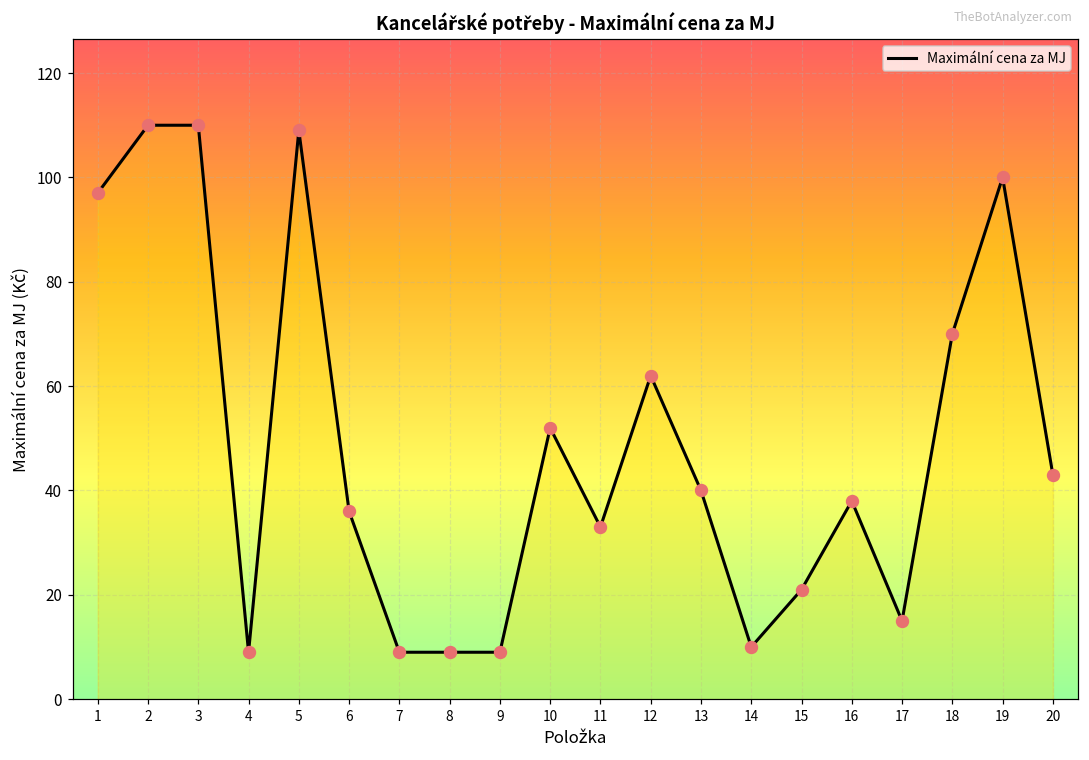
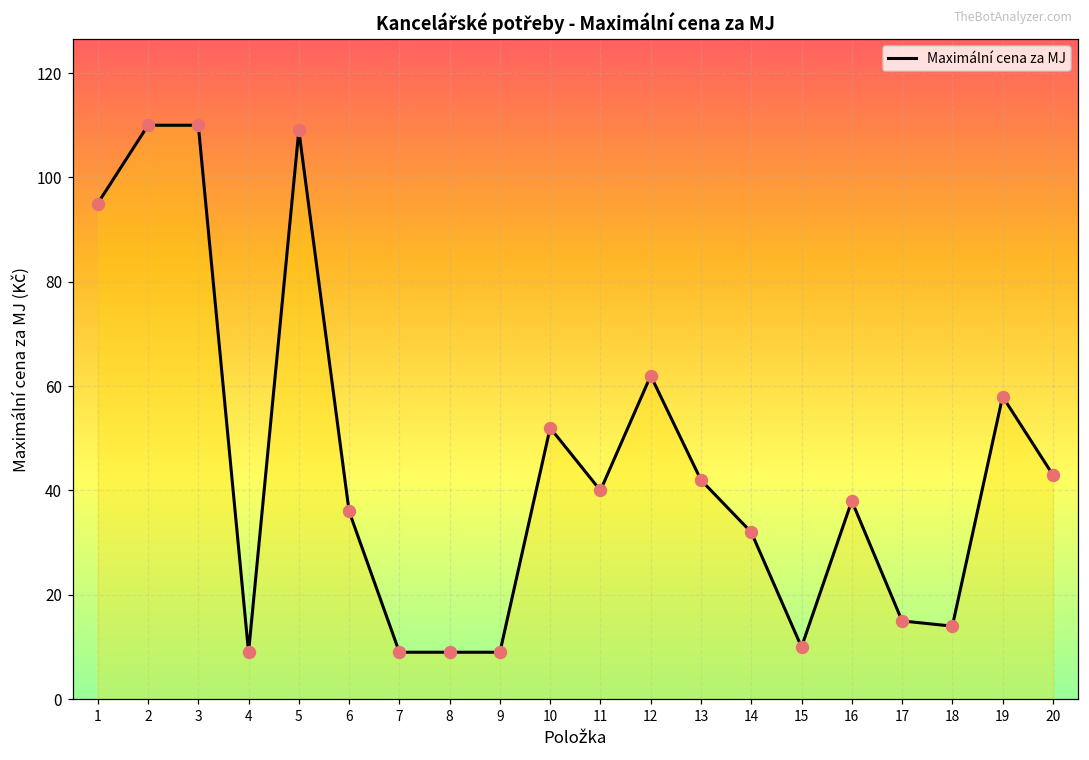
1: 97 -> 95
11: 33 -> 40
13: 40 -> 42
14: 10 -> 32
15: 21 -> 10
18: 70 -> 14
19: 100 -> 58
